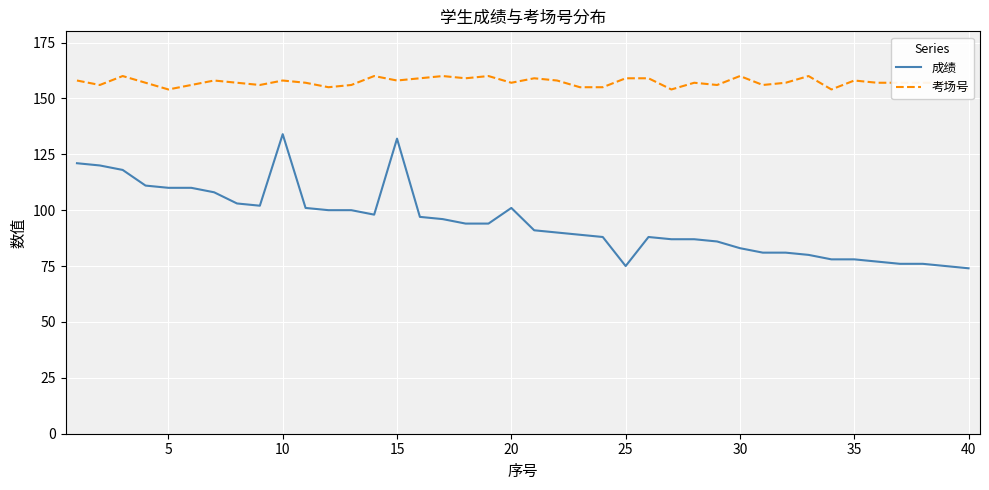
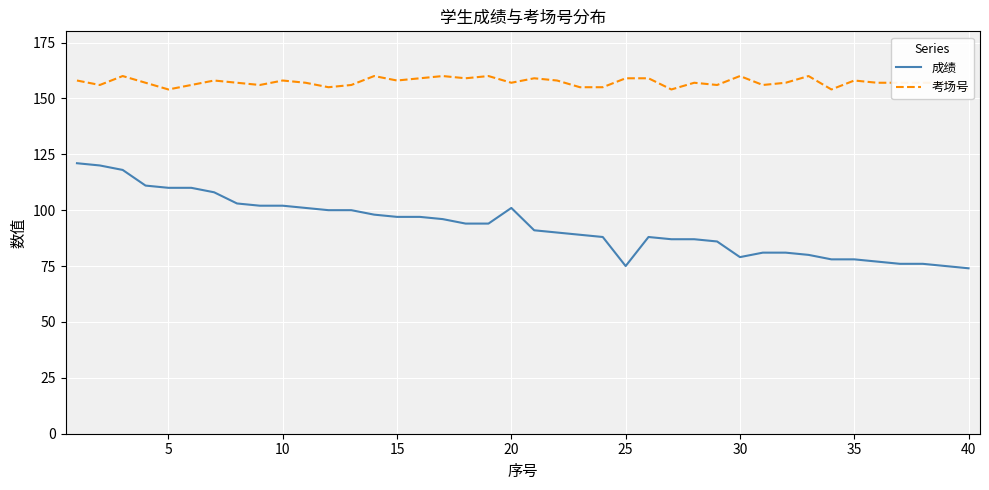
成绩, 10: 134 -> 102
成绩, 15: 132 -> 97
成绩, 30: 83 -> 79
